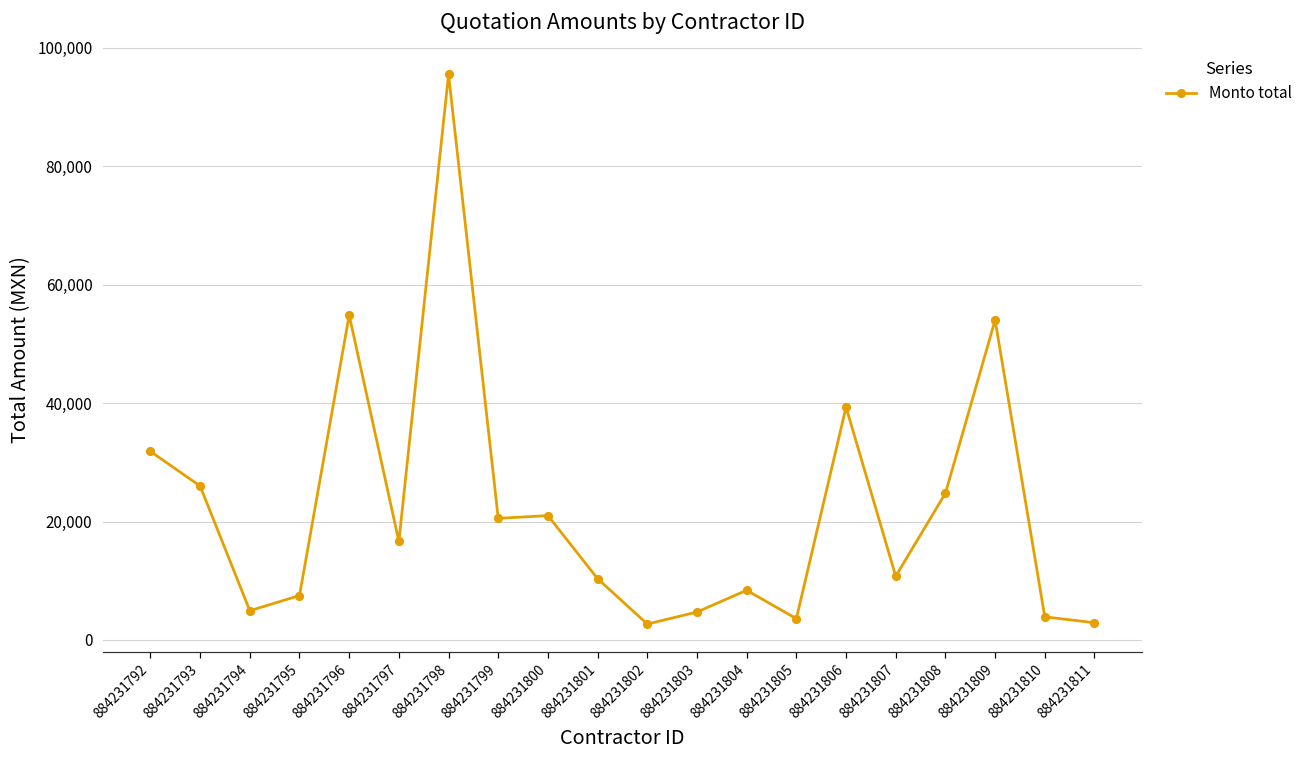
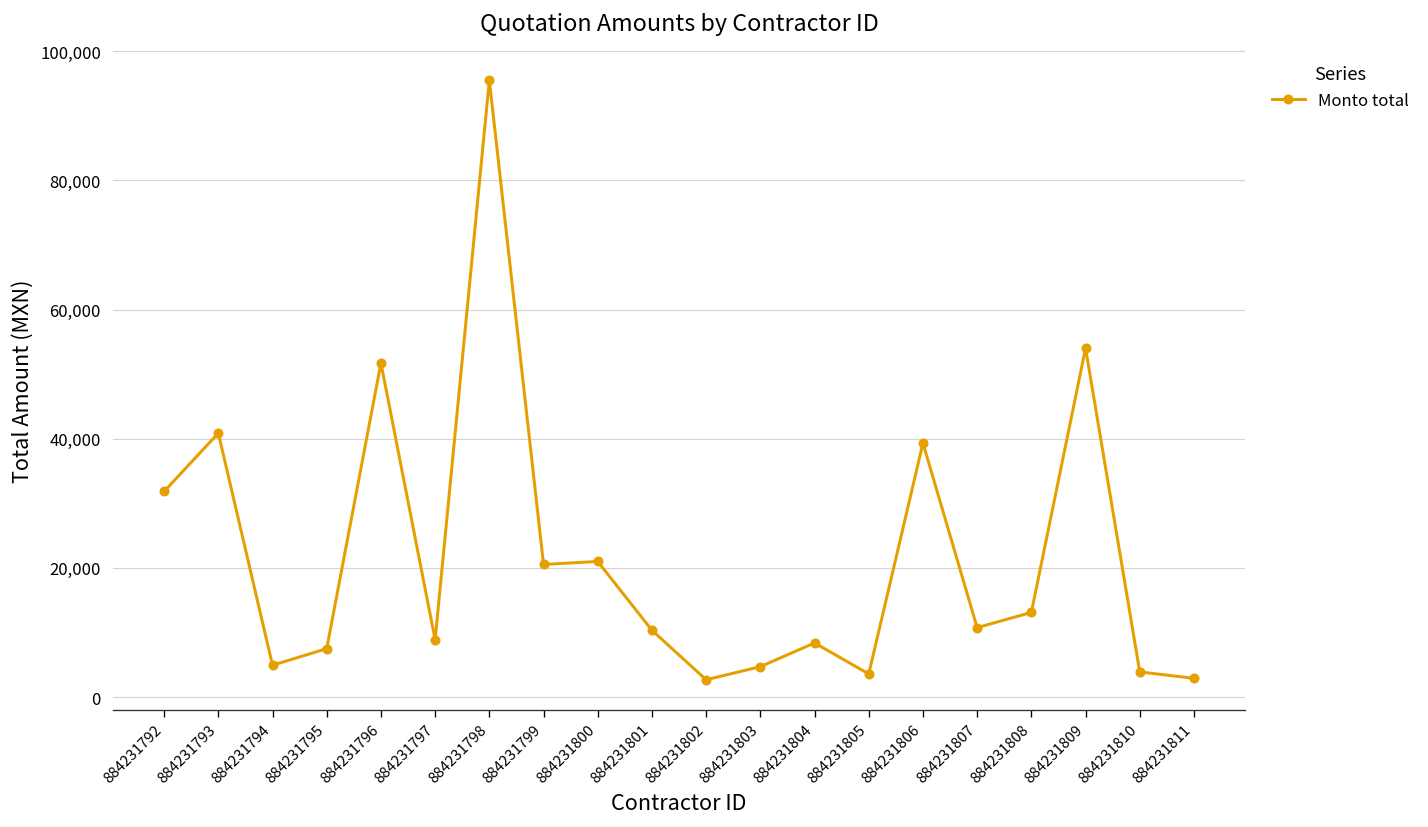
884231793: 26,000 -> 41,000
884231796: 55,000 -> 52,000
884231797: 17,000 -> 9,000
884231808: 25,000 -> 13,000
